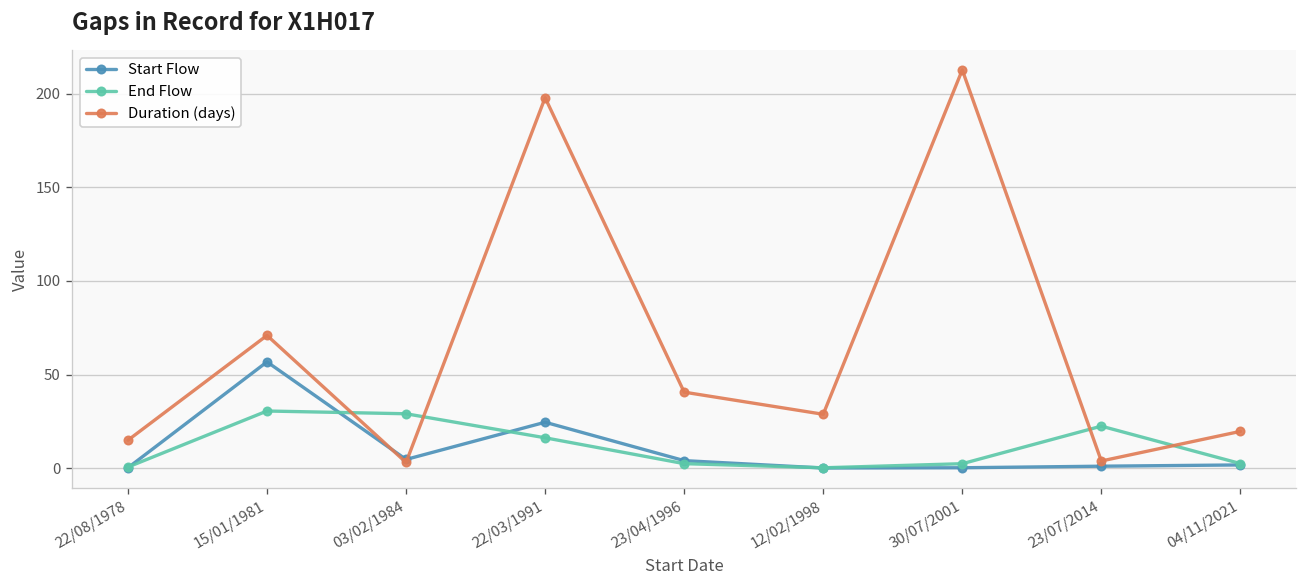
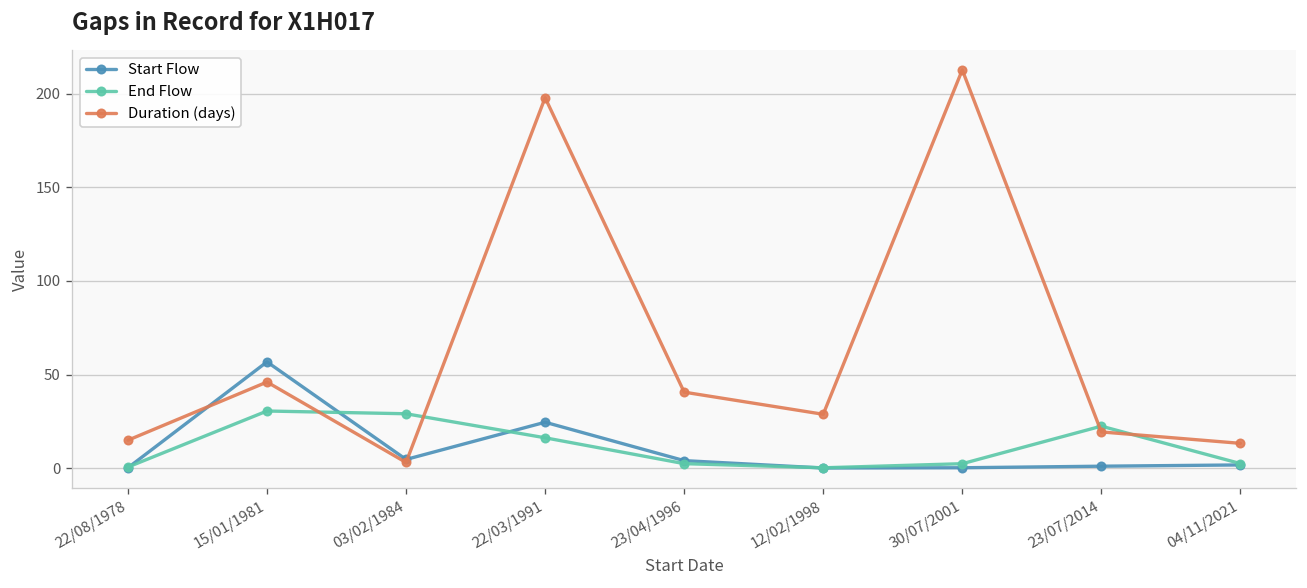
Duration (days), 15/01/1981: 71 -> 46
Duration (days), 23/07/2014: 4 -> 19
Duration (days), 04/11/2021: 20 -> 13
